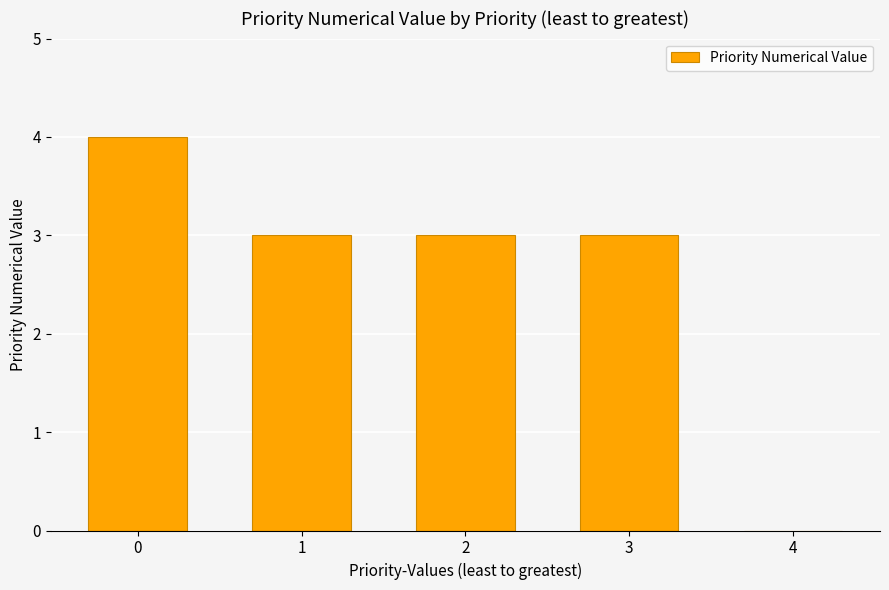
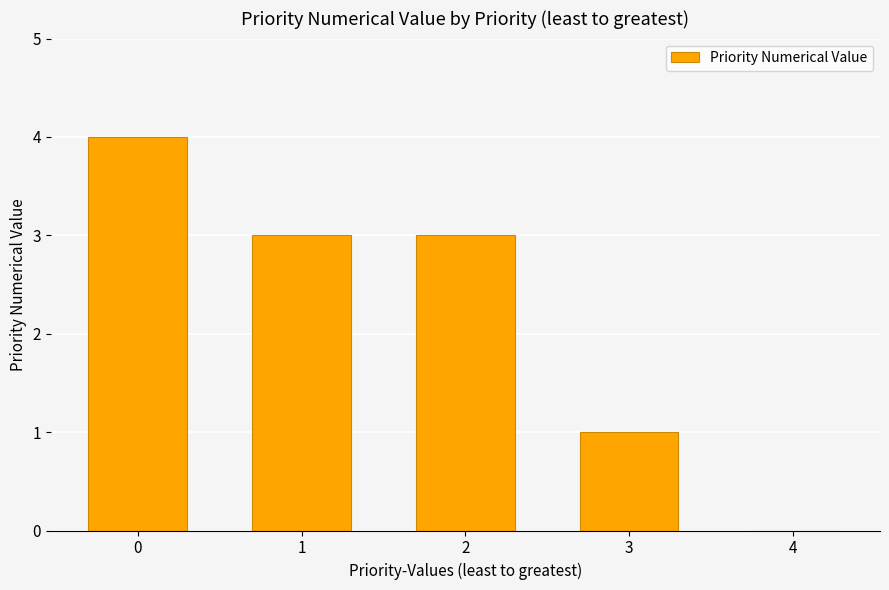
3: 3 -> 1
